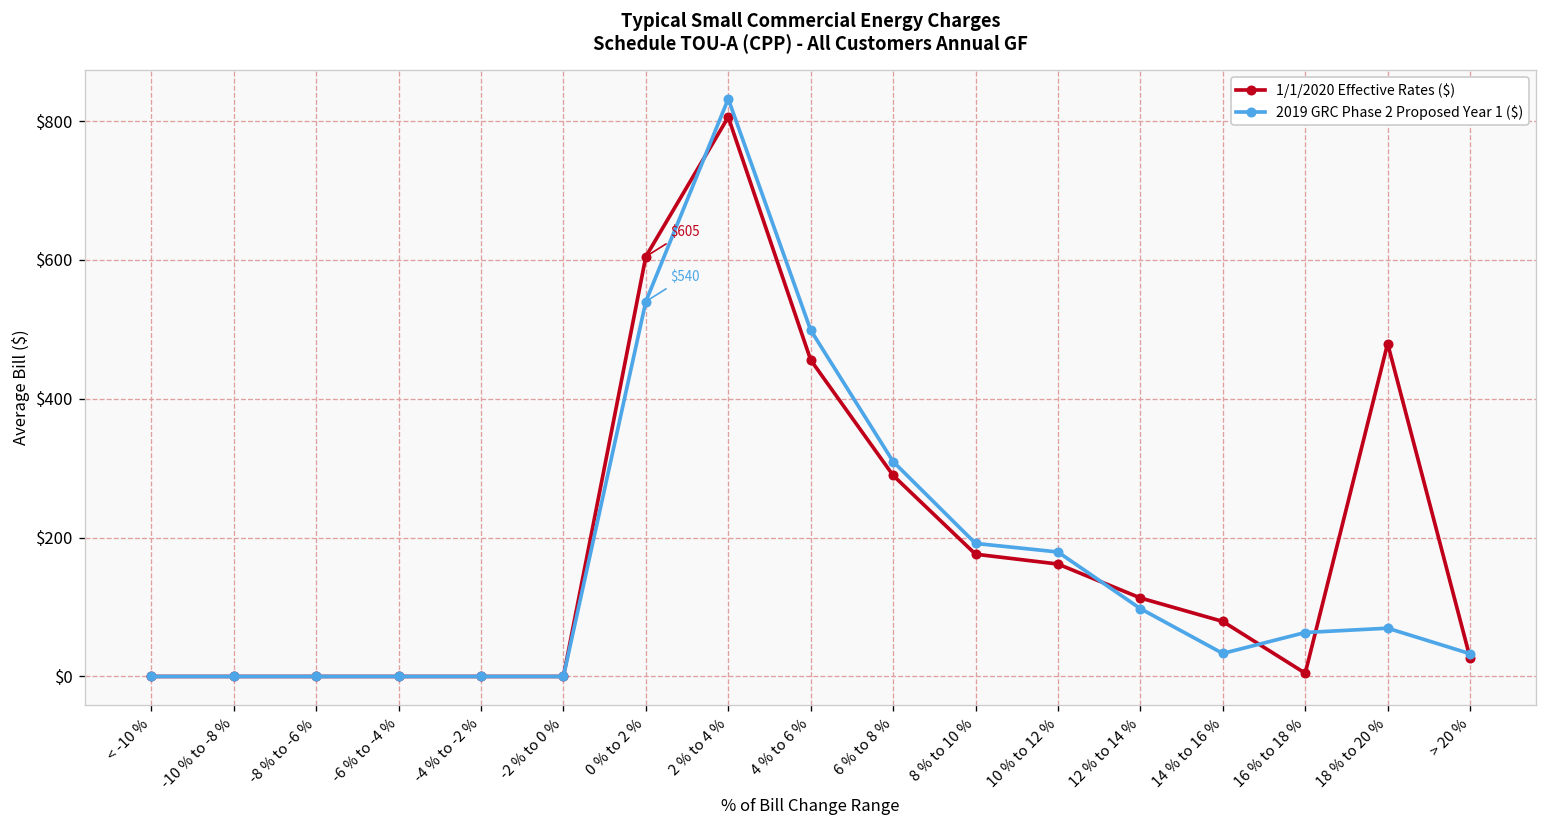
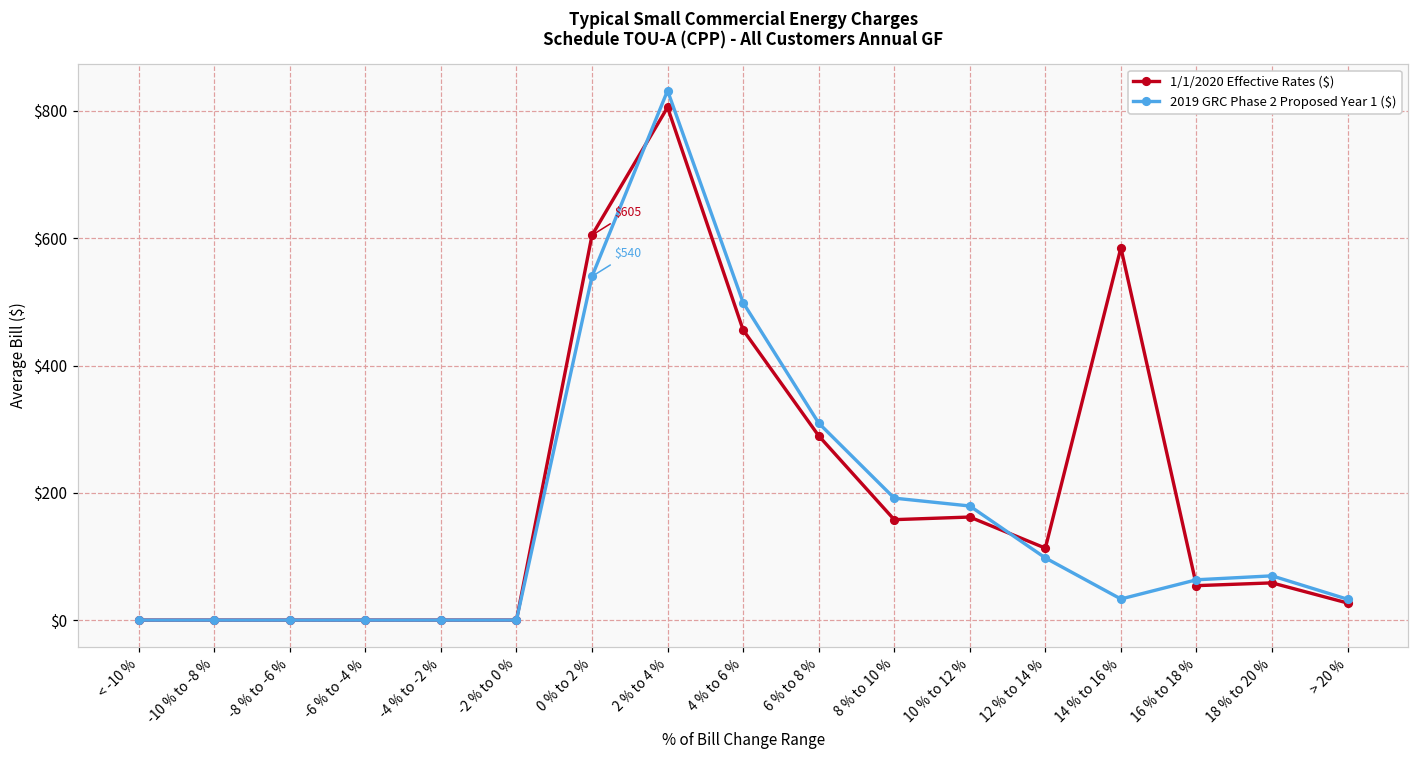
1/1/2020 Effective Rates ($), 8 % to 10 %: $180 -> $160
1/1/2020 Effective Rates ($), 14 % to 16 %: $80 -> $590
1/1/2020 Effective Rates ($), 16 % to 18 %: $0 -> $50
1/1/2020 Effective Rates ($), 18 % to 20 %: $480 -> $60
